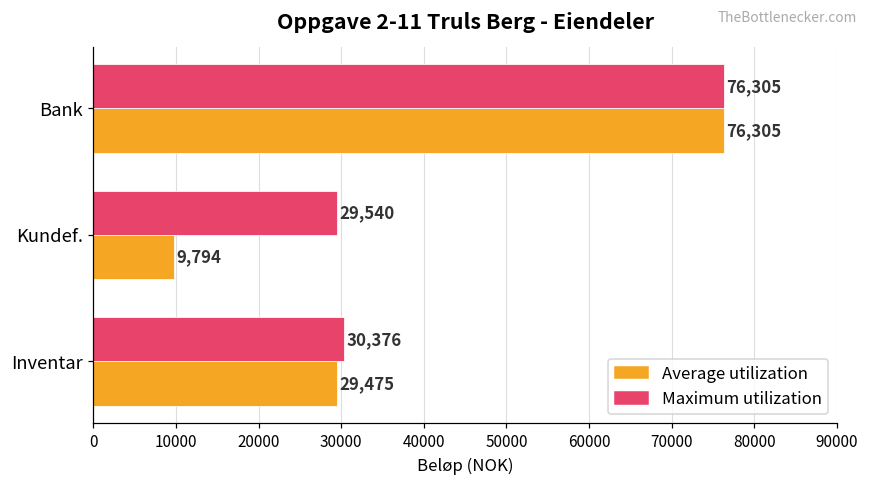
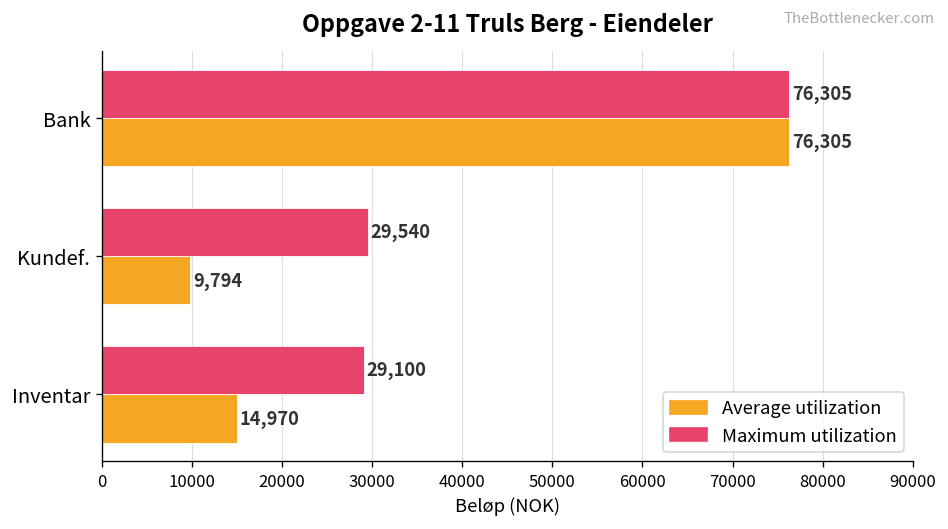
Maximum utilization, Inventar: 30,376 -> 29,100
Average utilization, Inventar: 29,475 -> 14,970
